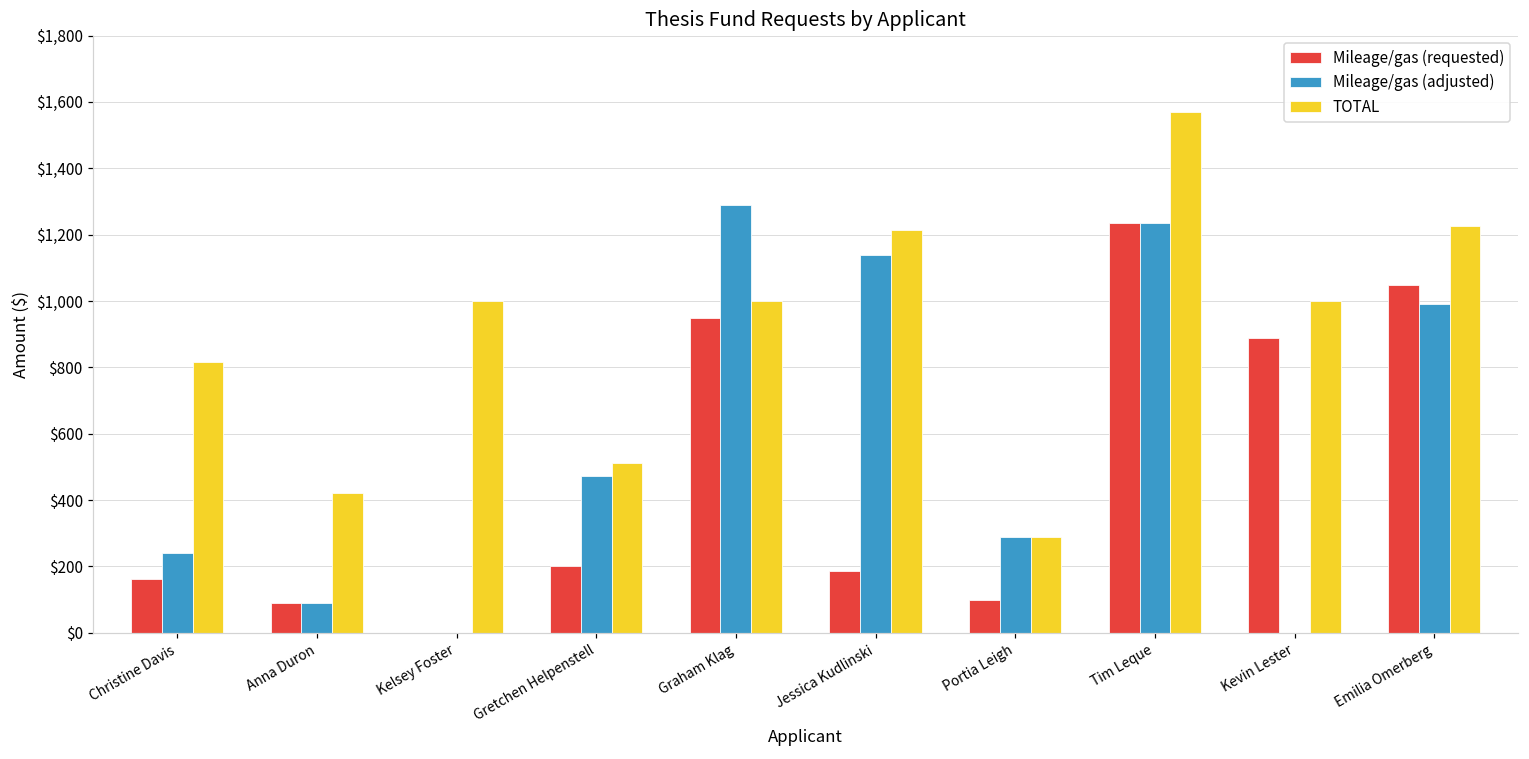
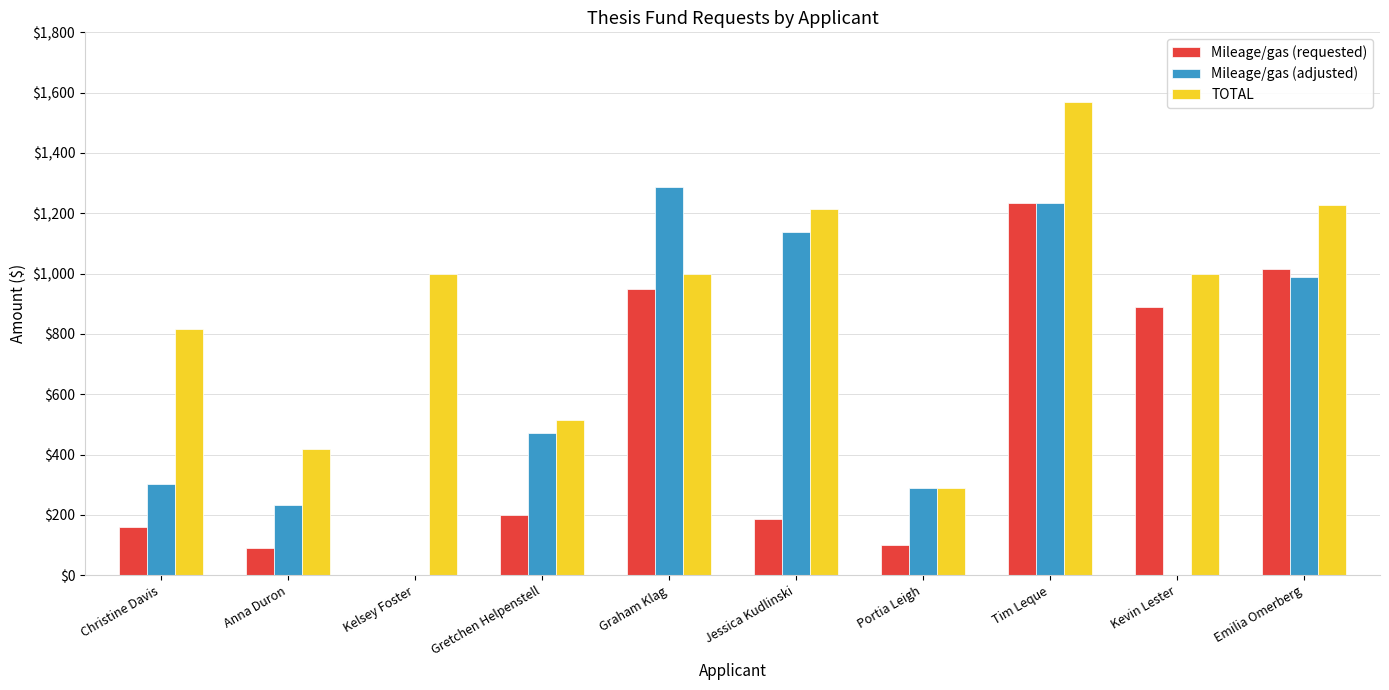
Mileage/gas (adjusted), Christine Davis: $240 -> $300
Mileage/gas (adjusted), Anna Duron: $90 -> $230
Mileage/gas (requested), Emilia Omerberg: $1,050 -> $1,020
